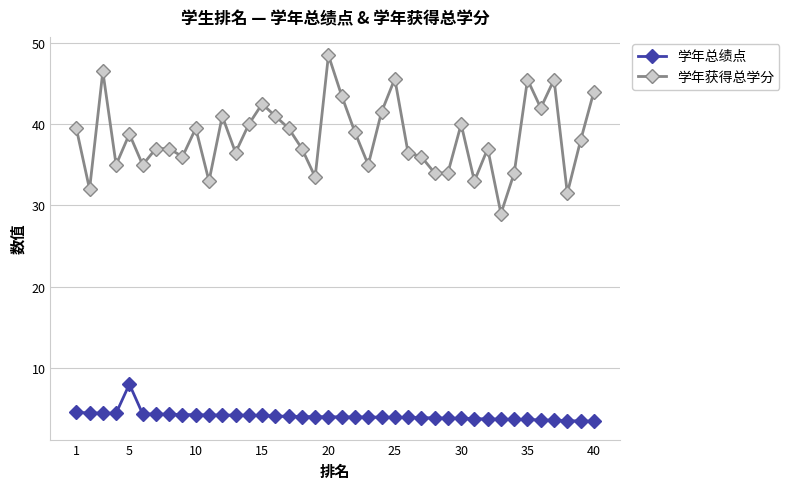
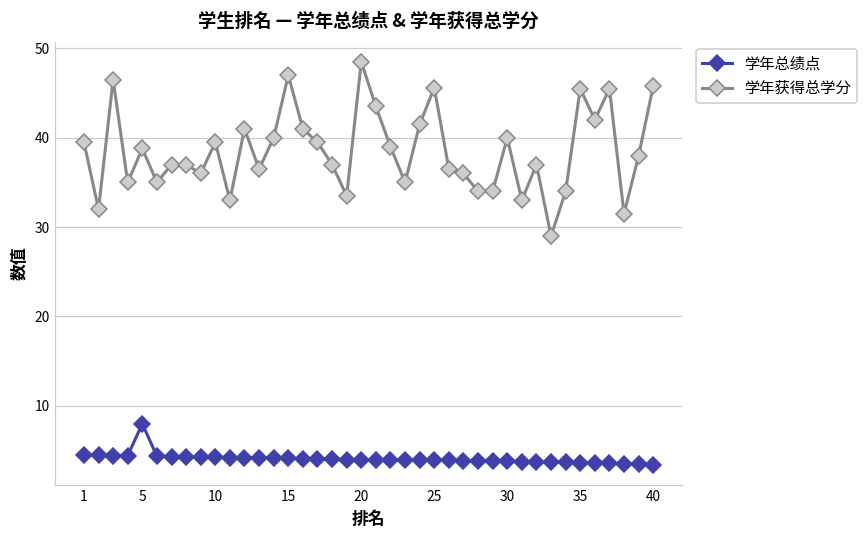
学年获得总学分, 15: 43 -> 47
学年获得总学分, 40: 44 -> 46
